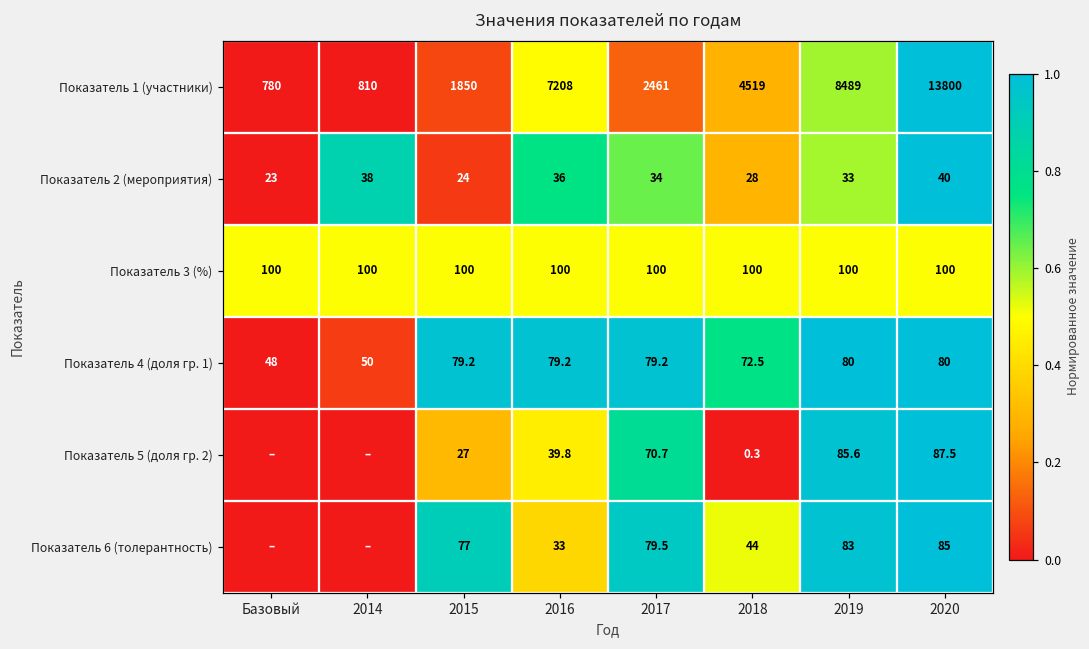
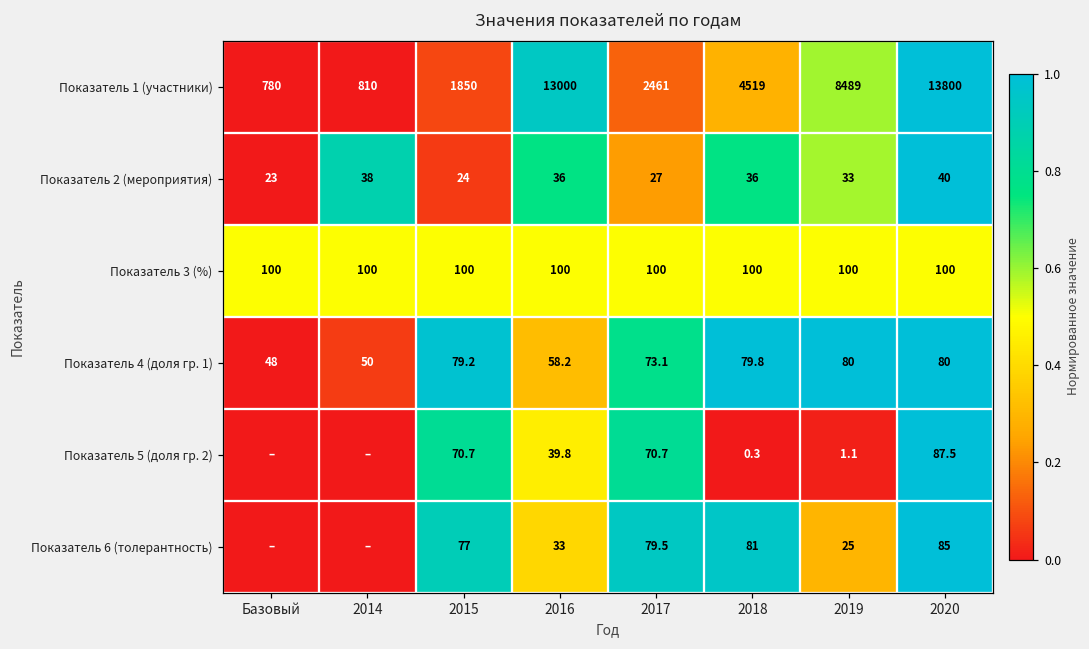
Показатель 1 (участники), 2016: 7208 -> 13000
Показатель 2 (мероприятия), 2017: 34 -> 27
Показатель 2 (мероприятия), 2018: 28 -> 36
Показатель 4 (доля гр. 1), 2016: 79.2 -> 58.2
Показатель 4 (доля гр. 1), 2017: 79.2 -> 73.1
Показатель 4 (доля гр. 1), 2018: 72.5 -> 79.8
Показатель 5 (доля гр. 2), 2015: 27 -> 70.7
Показатель 5 (доля гр. 2), 2019: 85.6 -> 1.1
Показатель 6 (толерантность), 2018: 44 -> 81
Показатель 6 (толерантность), 2019: 83 -> 25
